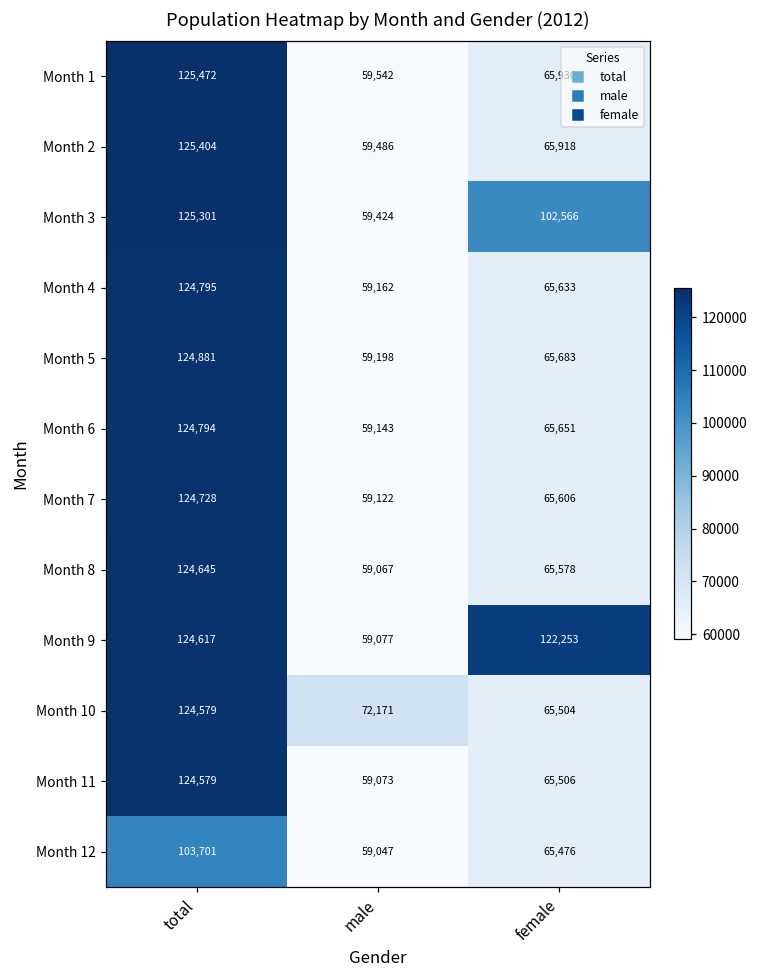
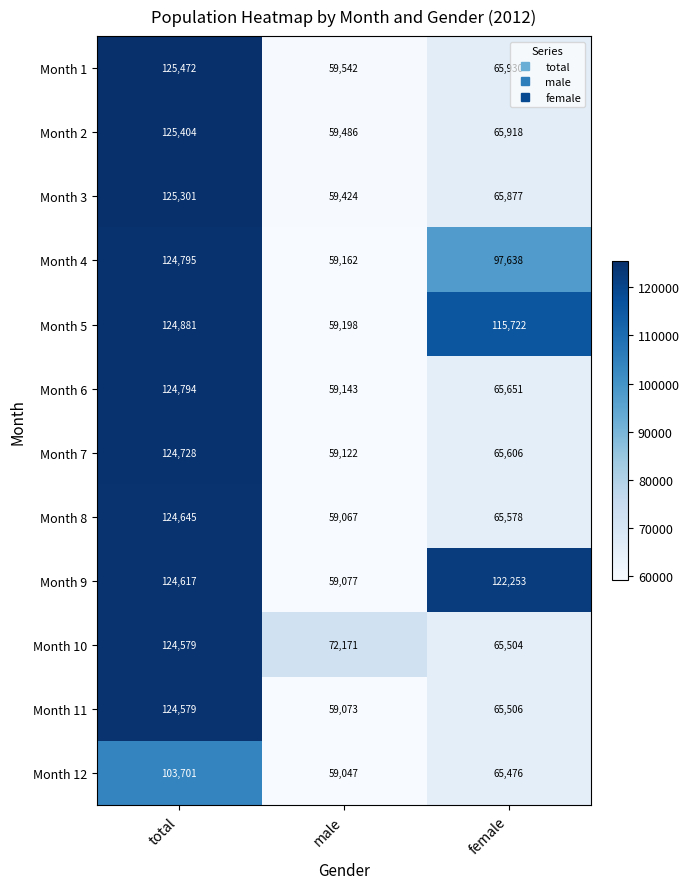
Month 3, female: 102,566 -> 65,877
Month 4, female: 65,633 -> 97,638
Month 5, female: 65,683 -> 115,722
